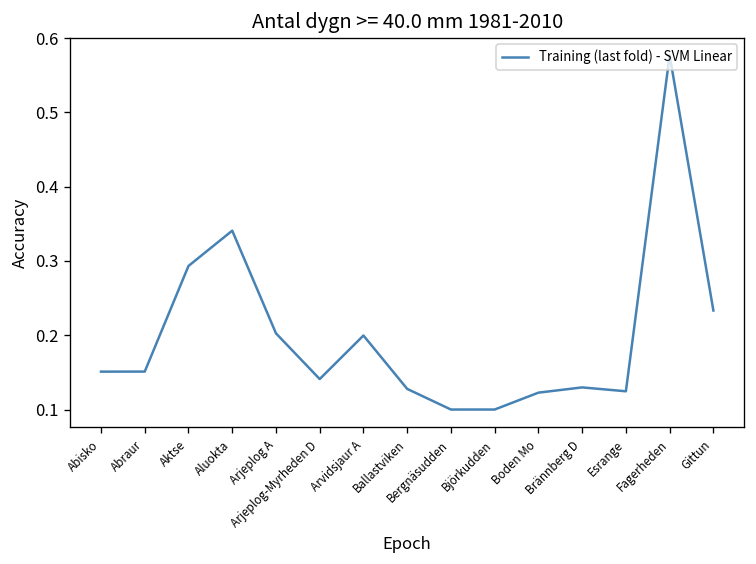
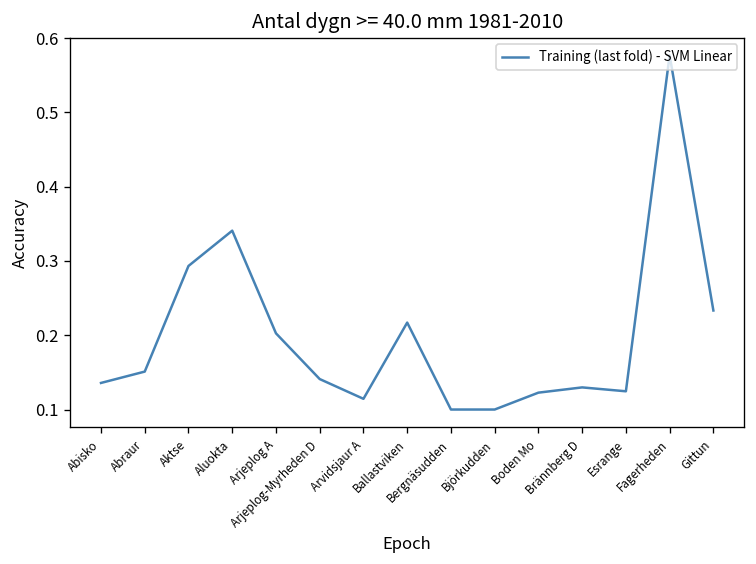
Abisko: 0.15 -> 0.14
Arvidsjaur A: 0.20 -> 0.11
Ballastviken: 0.13 -> 0.22
